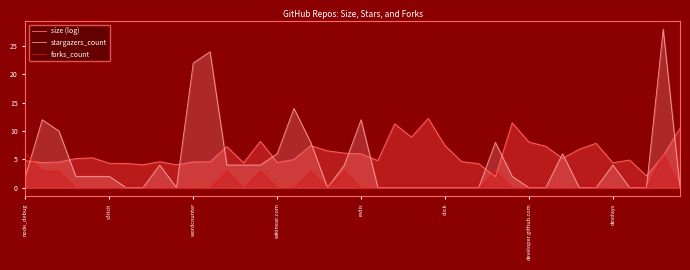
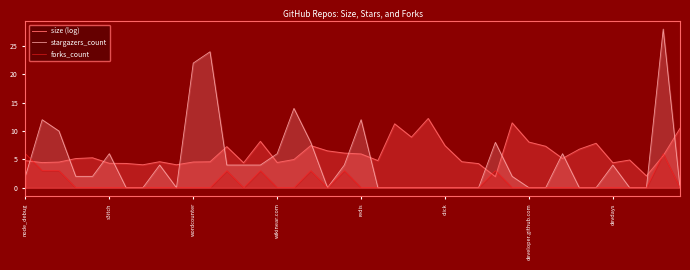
stargazers_count, s3itch: 2 -> 6
